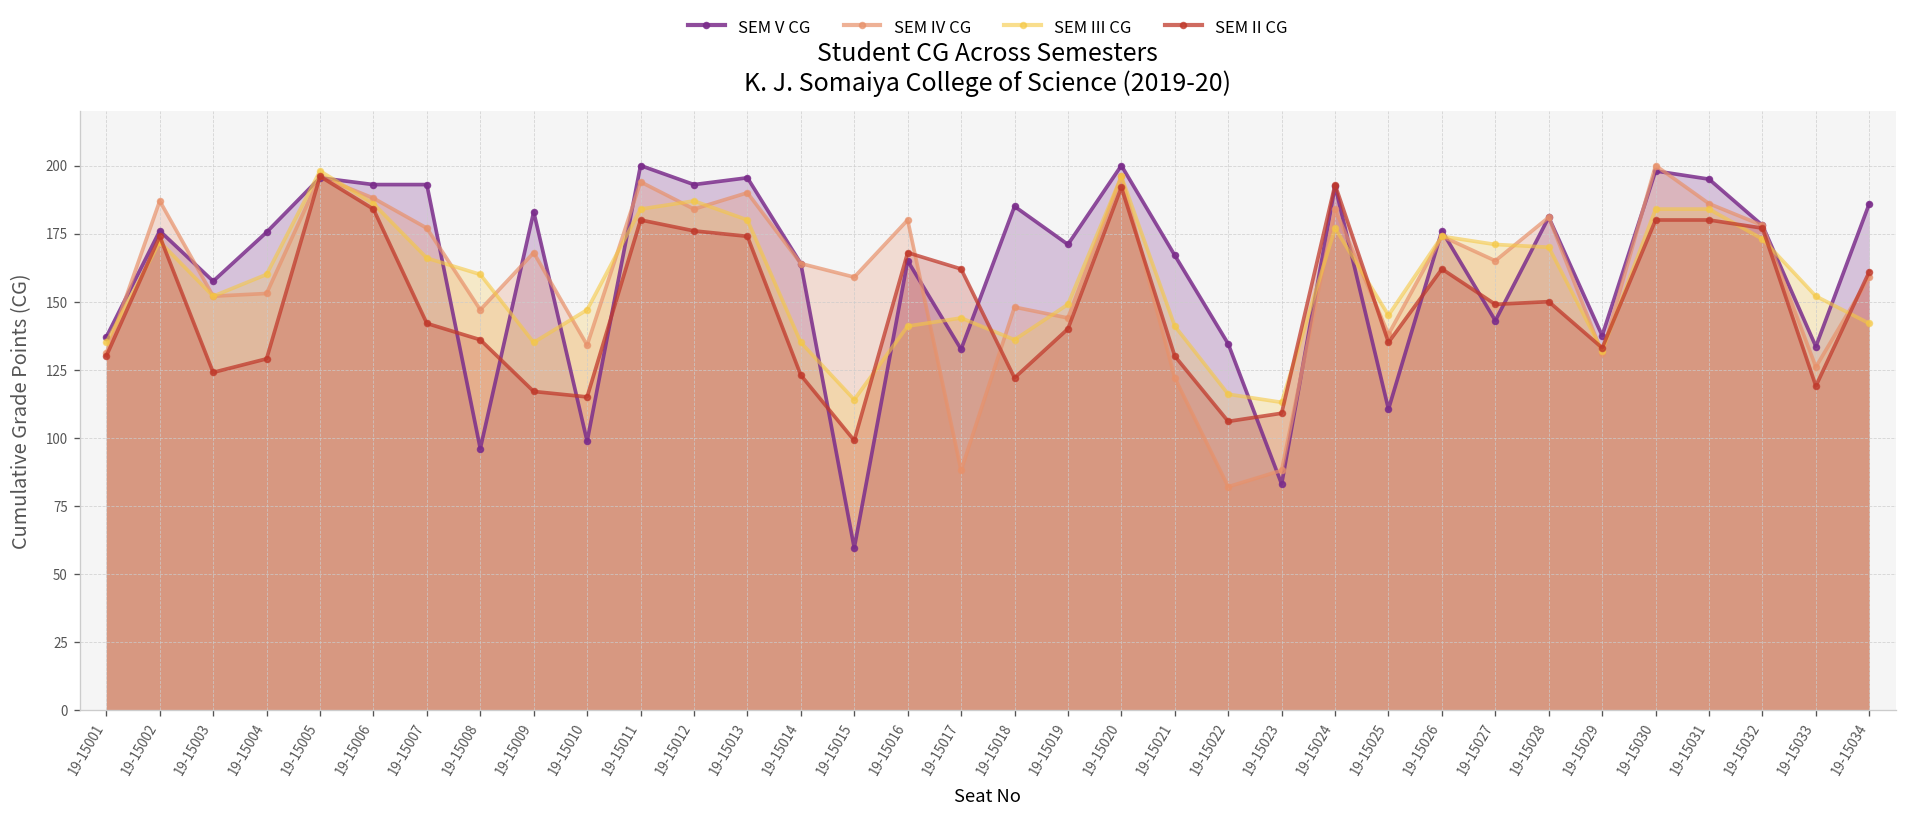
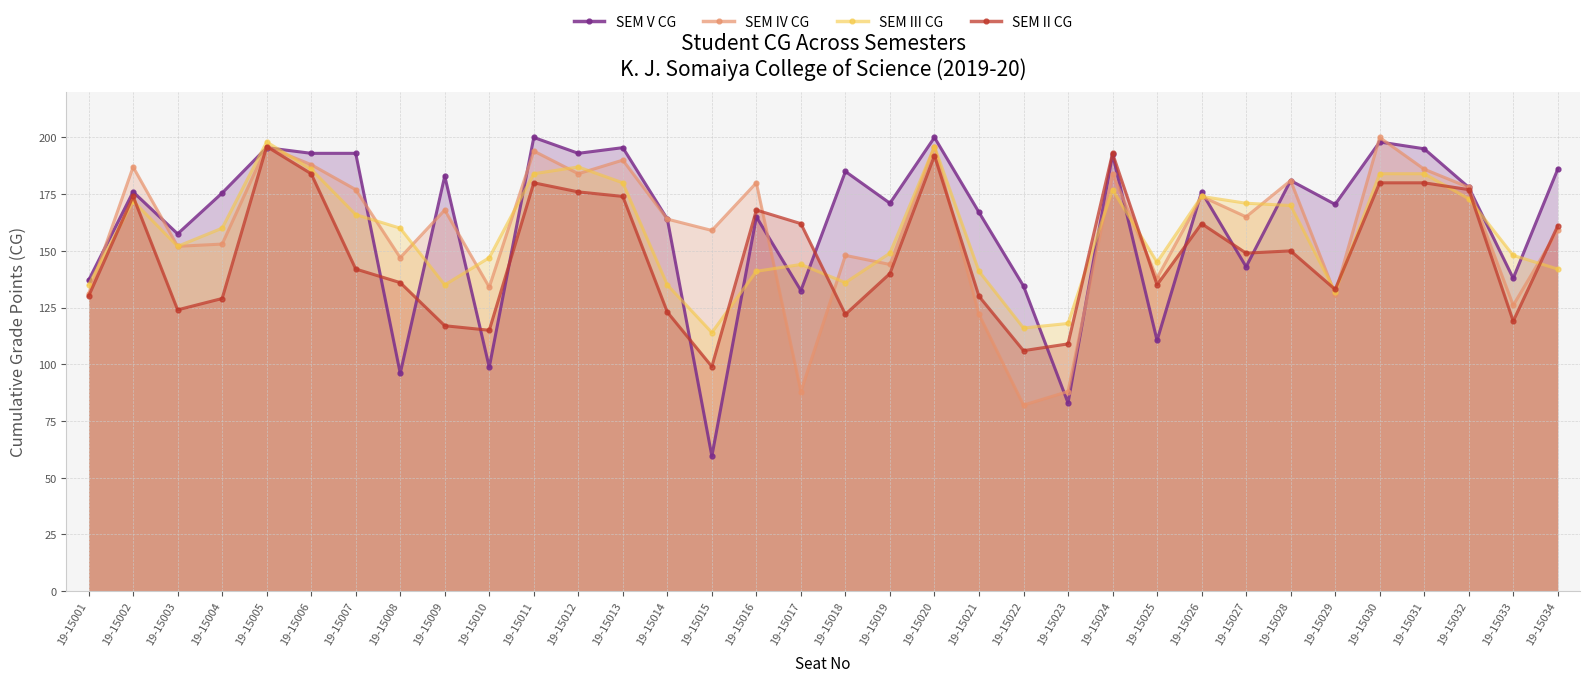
SEM III CG, 19-15023: 113 -> 118
SEM V CG, 19-15029: 138 -> 171
SEM V CG, 19-15033: 134 -> 138
SEM III CG, 19-15033: 152 -> 148
